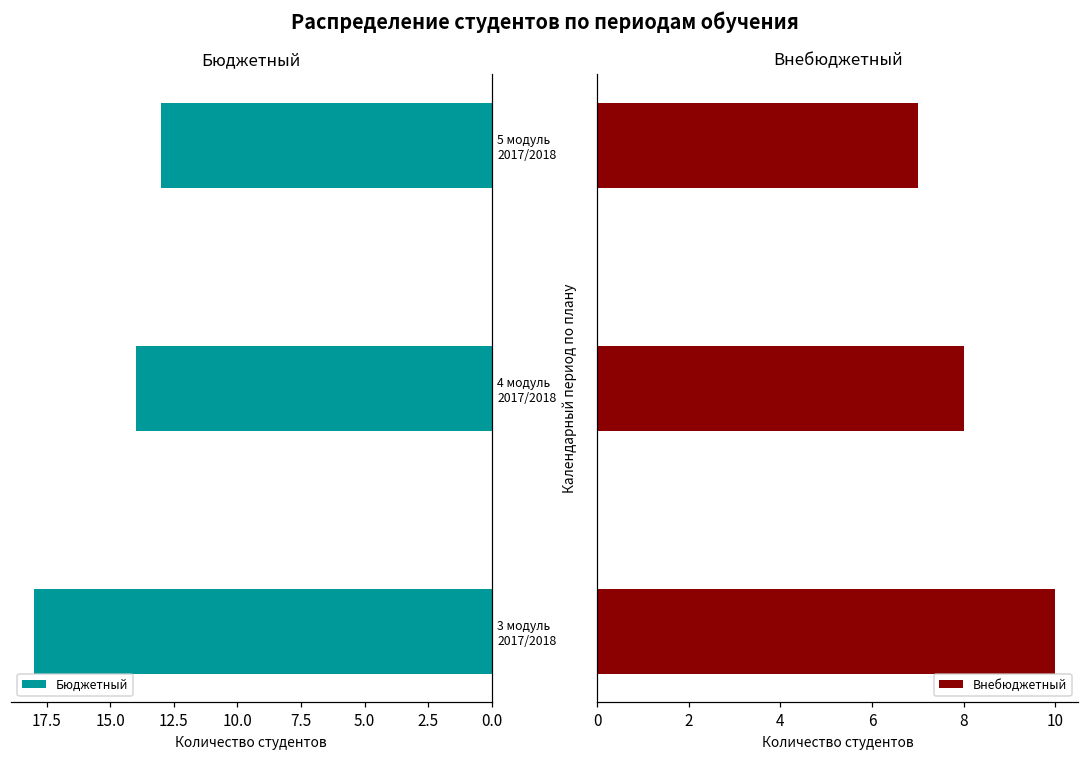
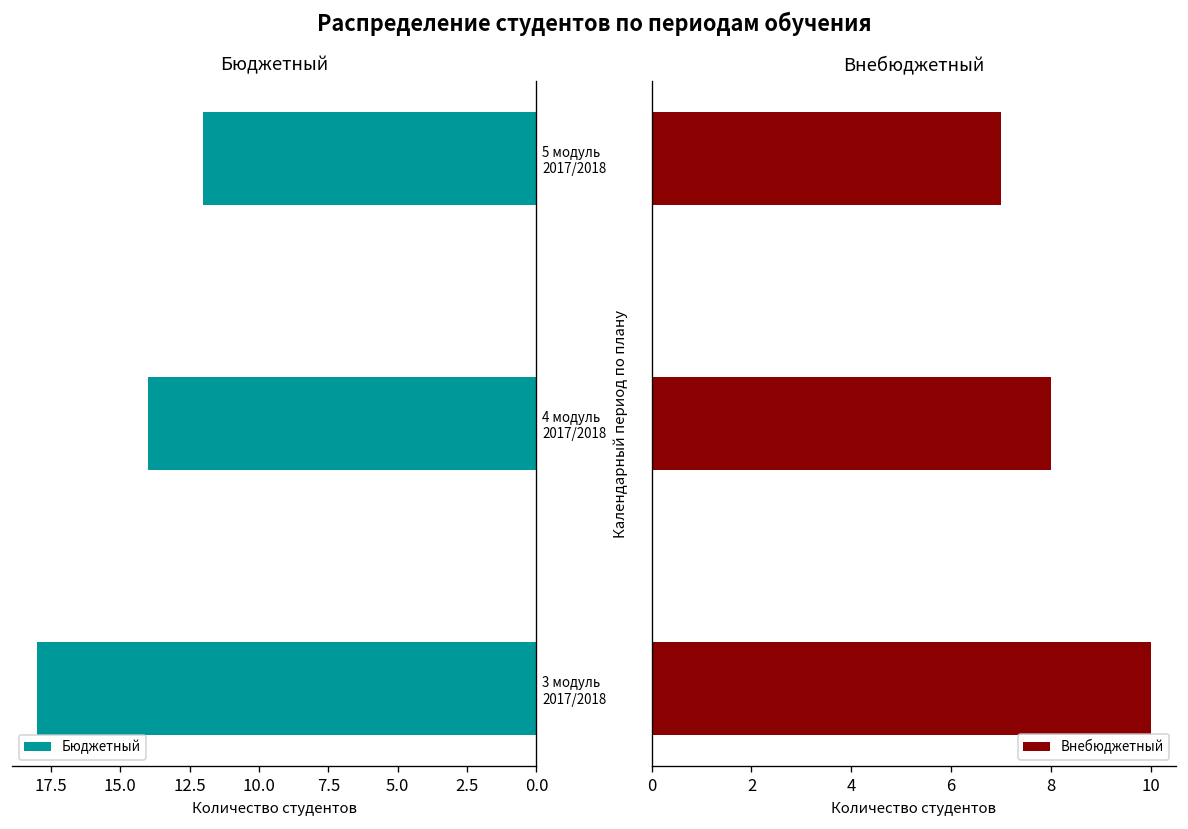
Бюджетный, 5 модуль 2017/2018: 13 -> 12
